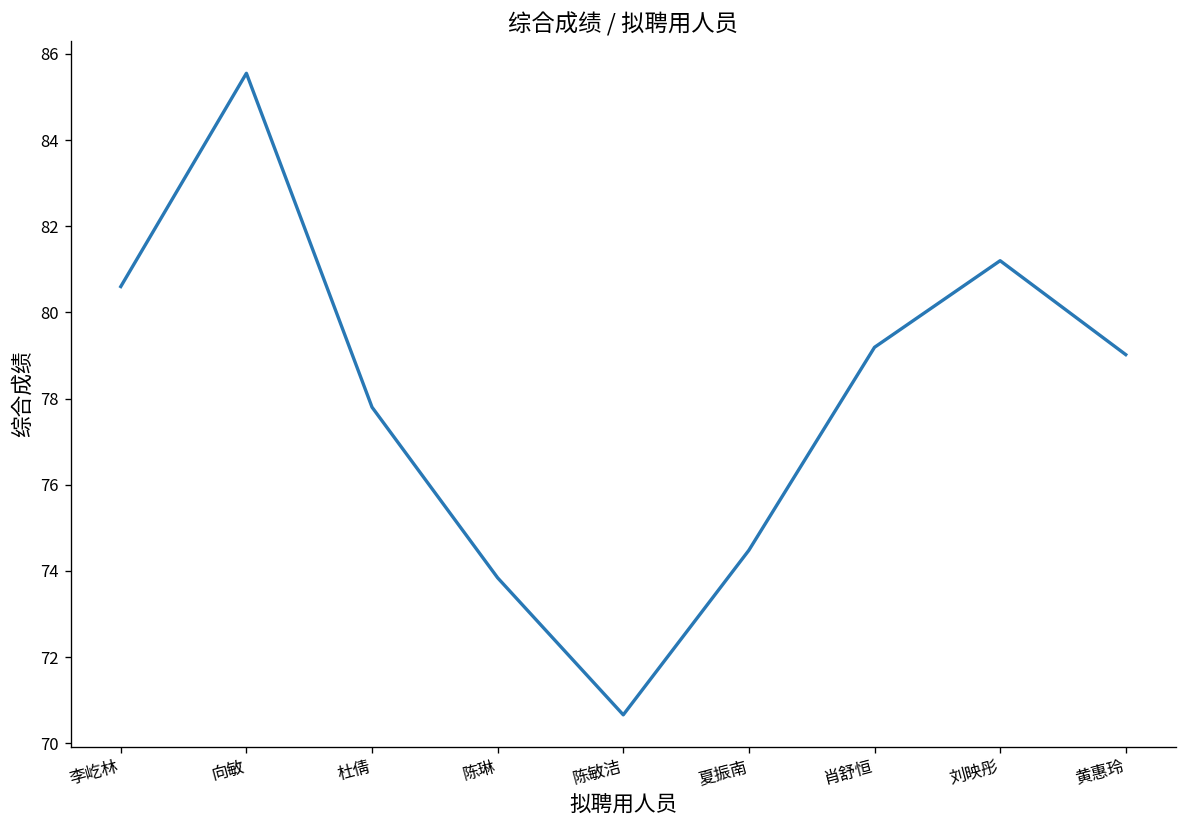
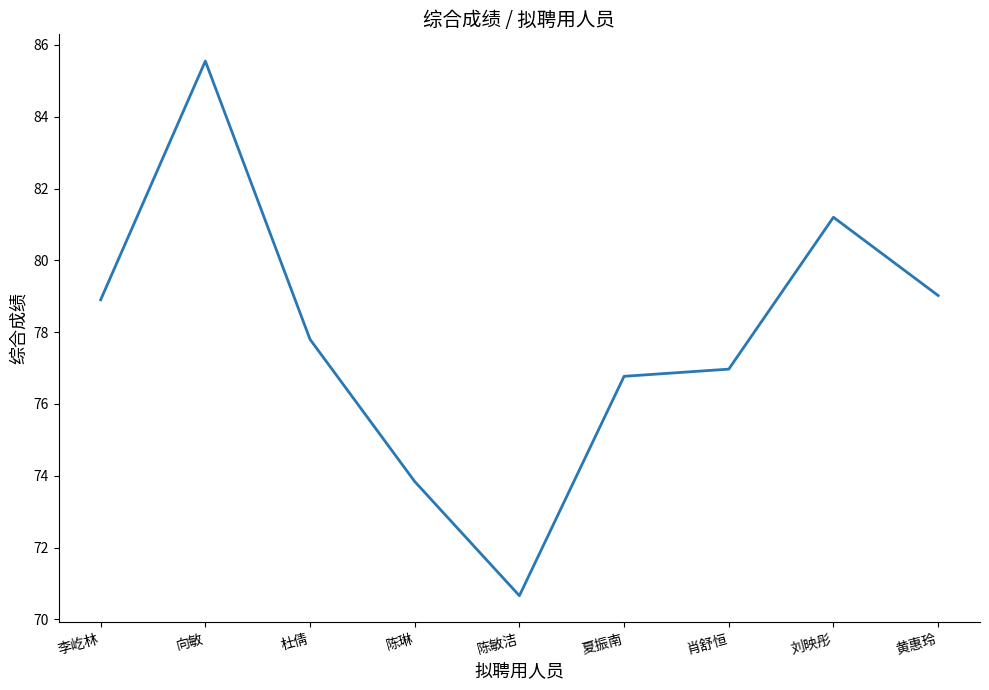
李屹林: 80.6 -> 78.9
夏振南: 74.5 -> 76.8
肖舒恒: 79.2 -> 77.0
